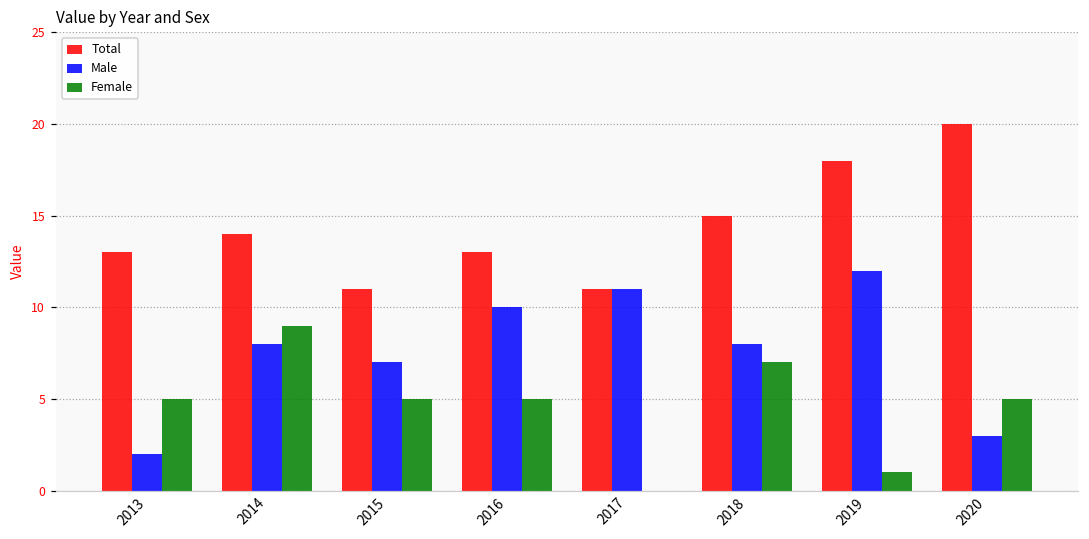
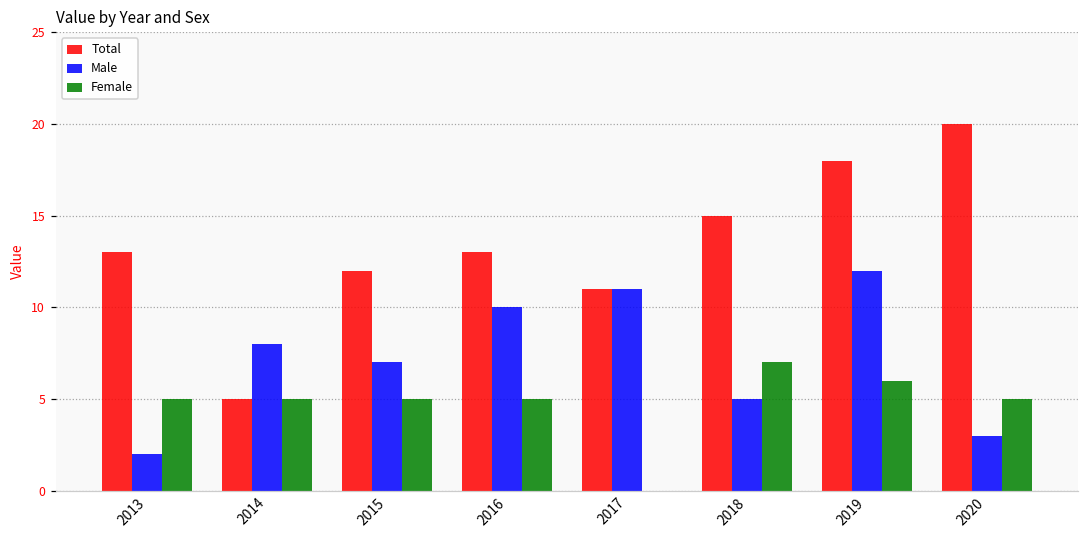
Total, 2014: 14 -> 5
Female, 2014: 9 -> 5
Total, 2015: 11 -> 12
Male, 2018: 8 -> 5
Female, 2019: 1 -> 6
